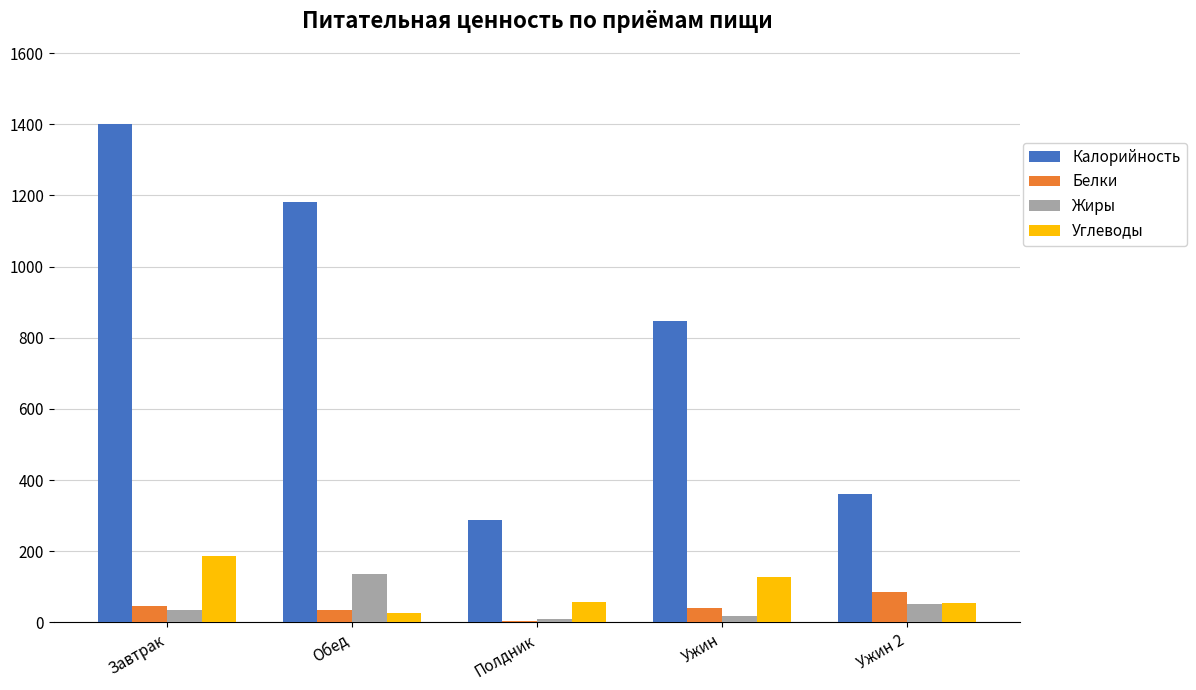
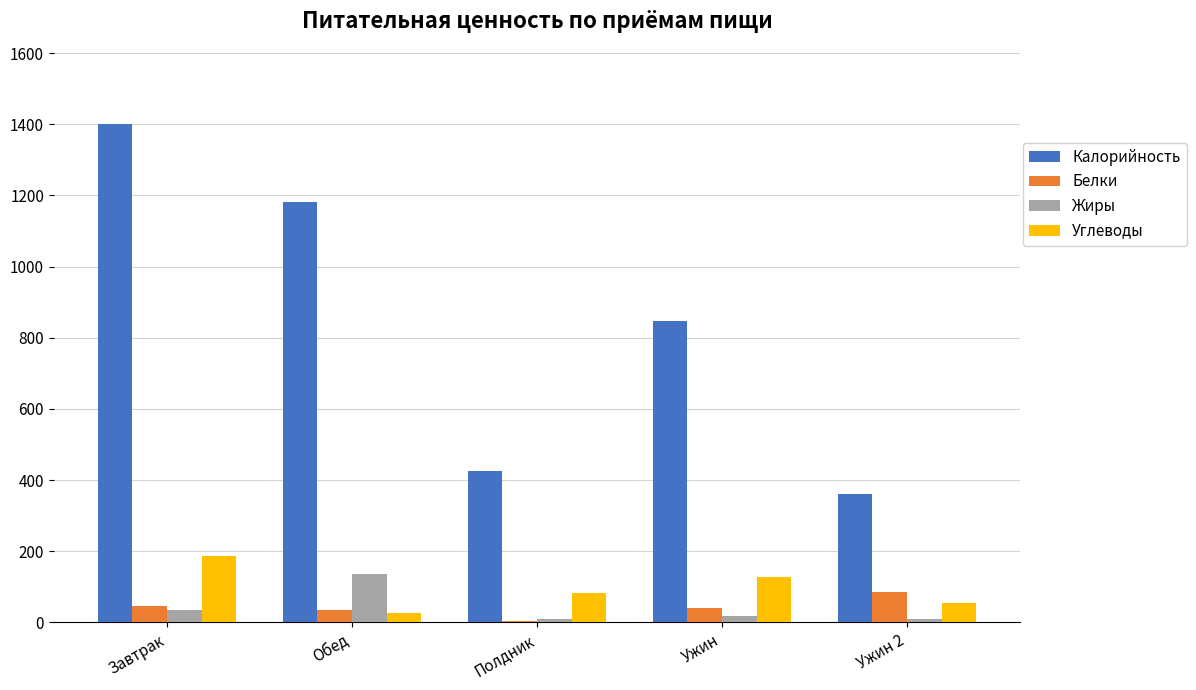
Калорийность, Полдник: 290 -> 430
Углеводы, Полдник: 60 -> 80
Жиры, Ужин 2: 50 -> 10
